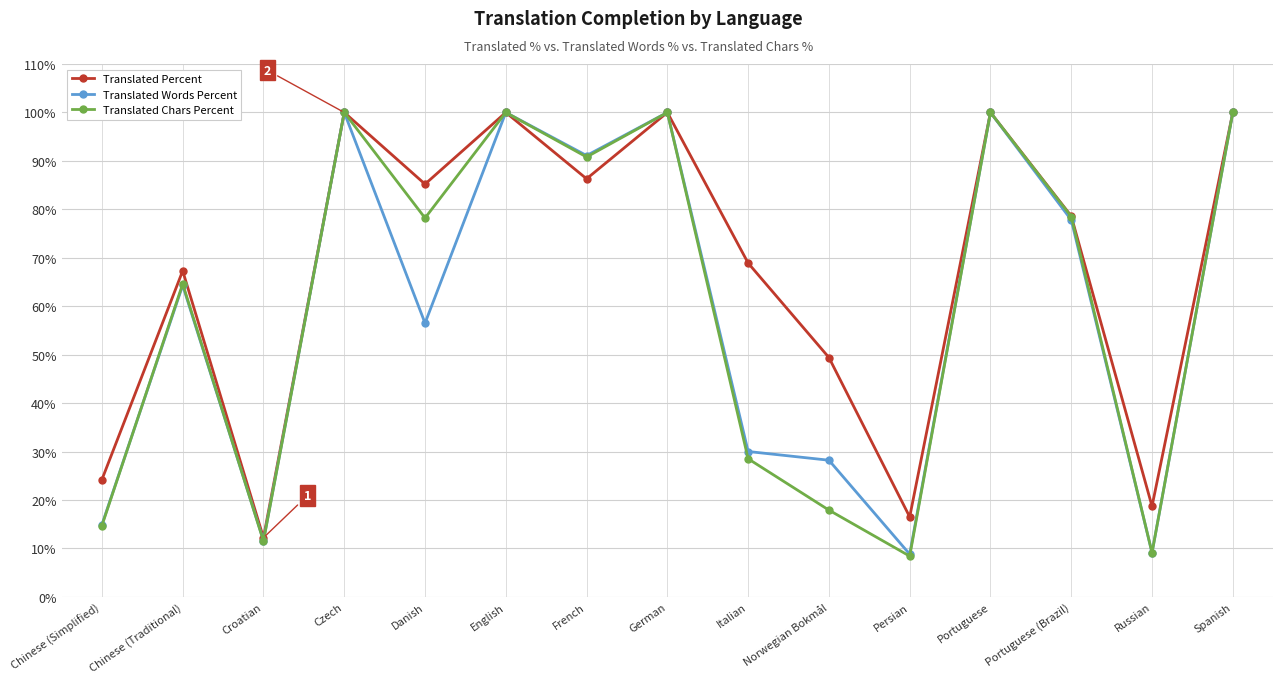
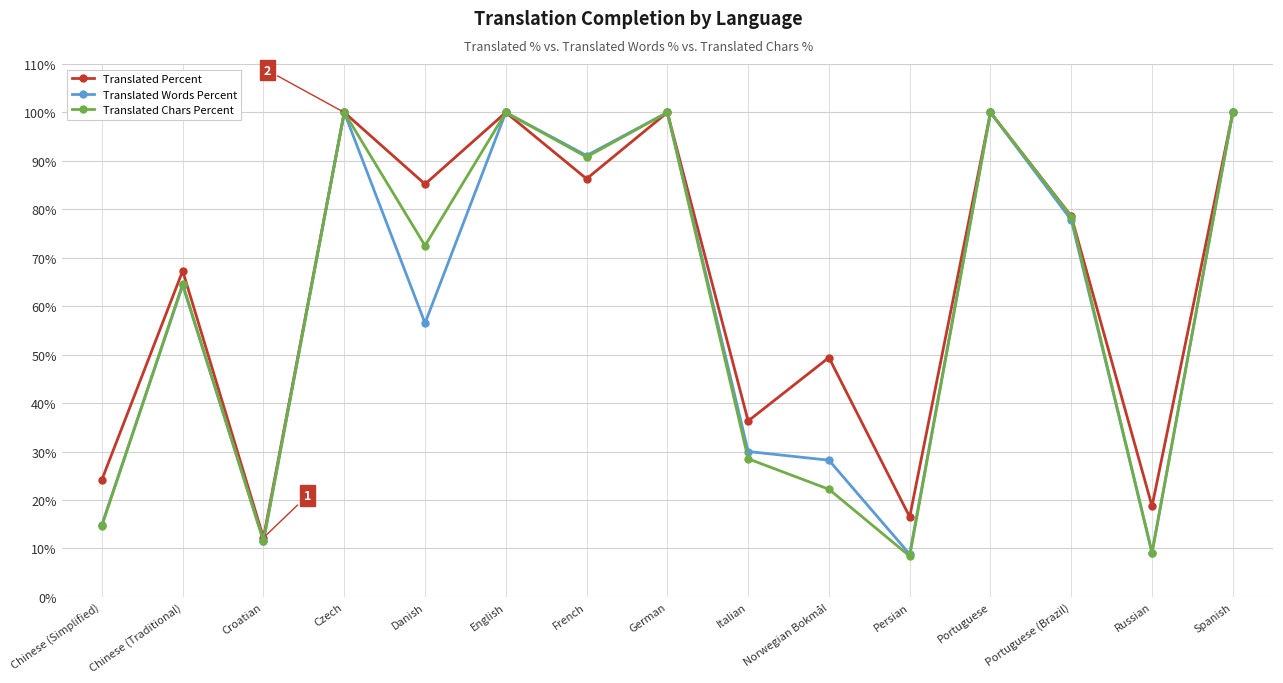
Translated Chars Percent, Danish: 78% -> 73%
Translated Percent, Italian: 69% -> 36%
Translated Chars Percent, Norwegian Bokmål: 18% -> 22%
